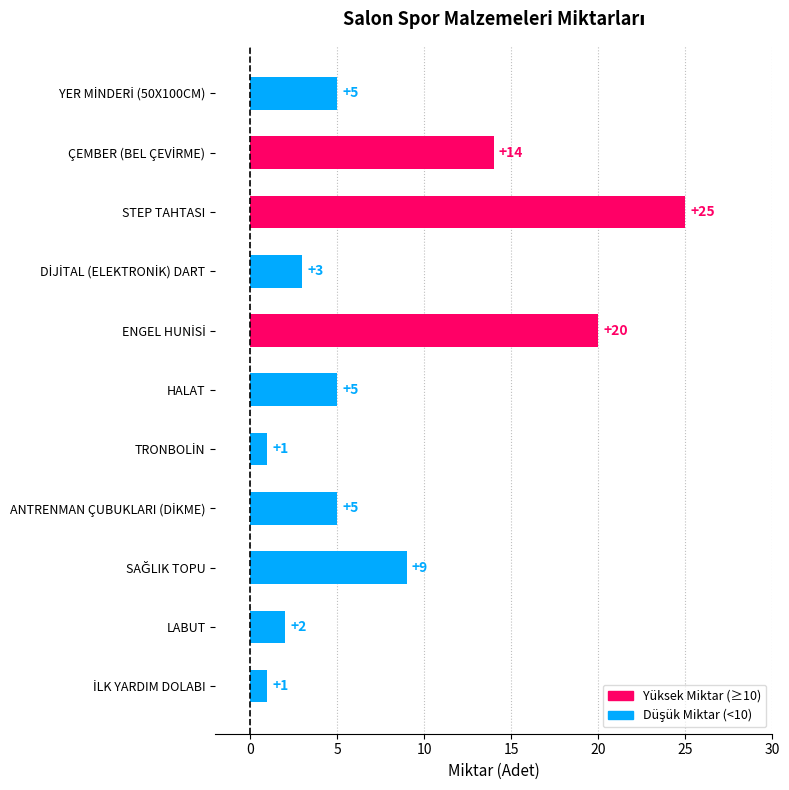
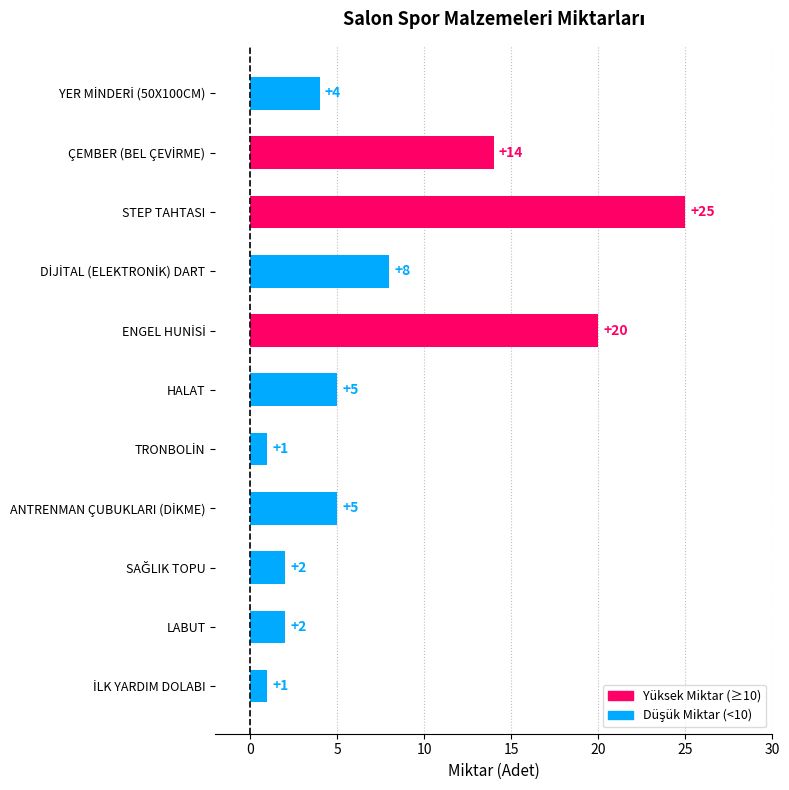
YER MİNDERİ (50X100CM): +5 -> +4
DİJİTAL (ELEKTRONİK) DART: +3 -> +8
SAĞLIK TOPU: +9 -> +2
